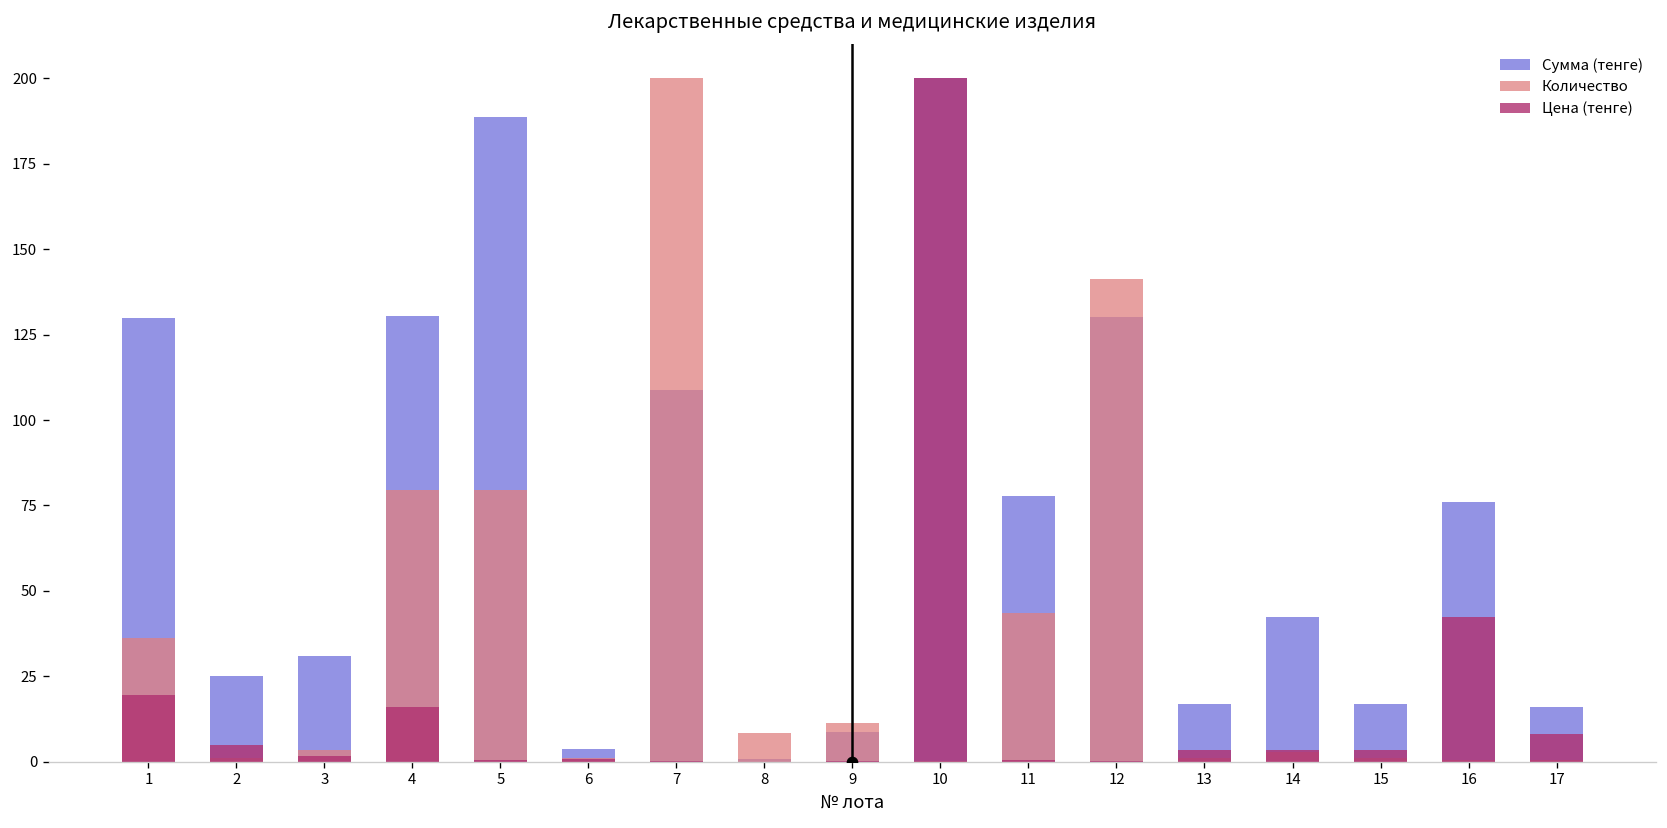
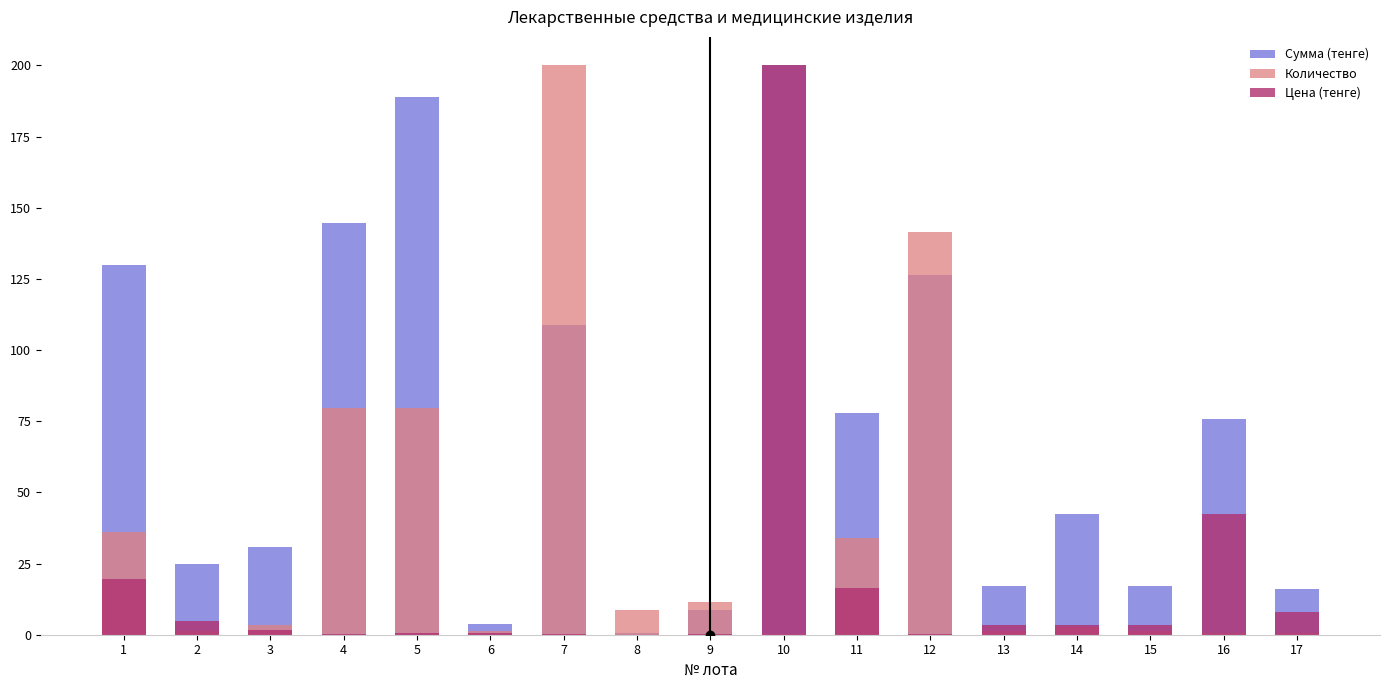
Сумма (тенге), 4: 130 -> 144
Цена (тенге), 4: 16 -> 0
Количество, 11: 44 -> 34
Цена (тенге), 11: 1 -> 16
Сумма (тенге), 12: 130 -> 126
